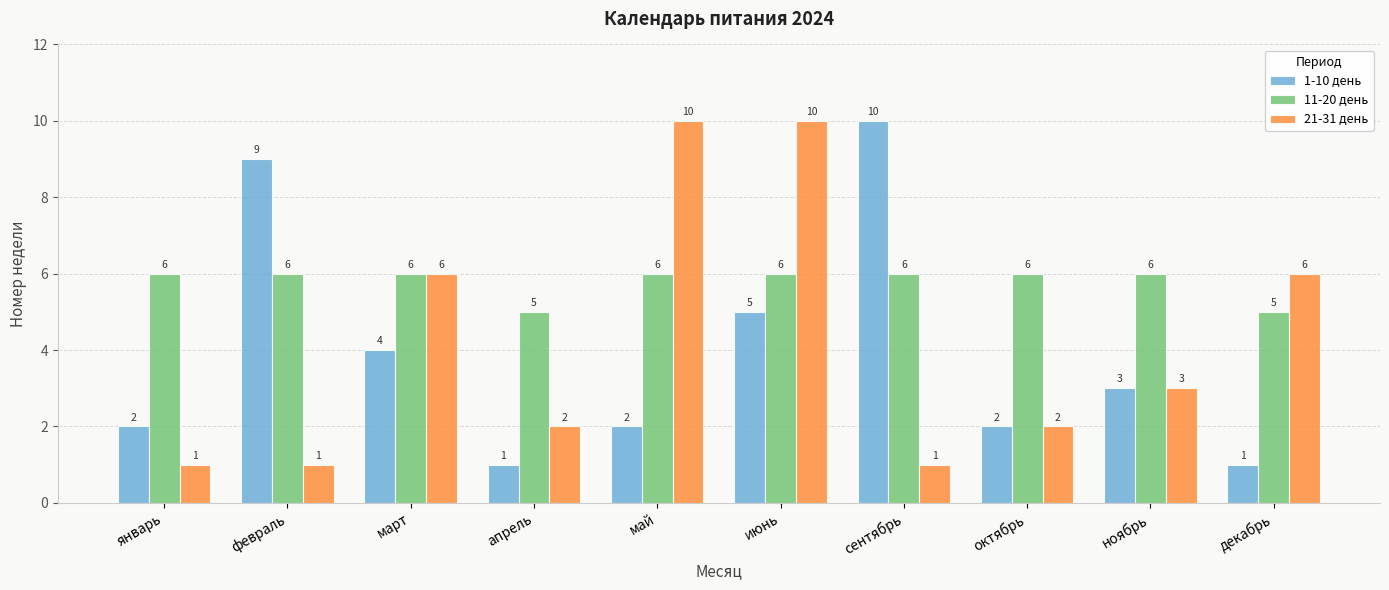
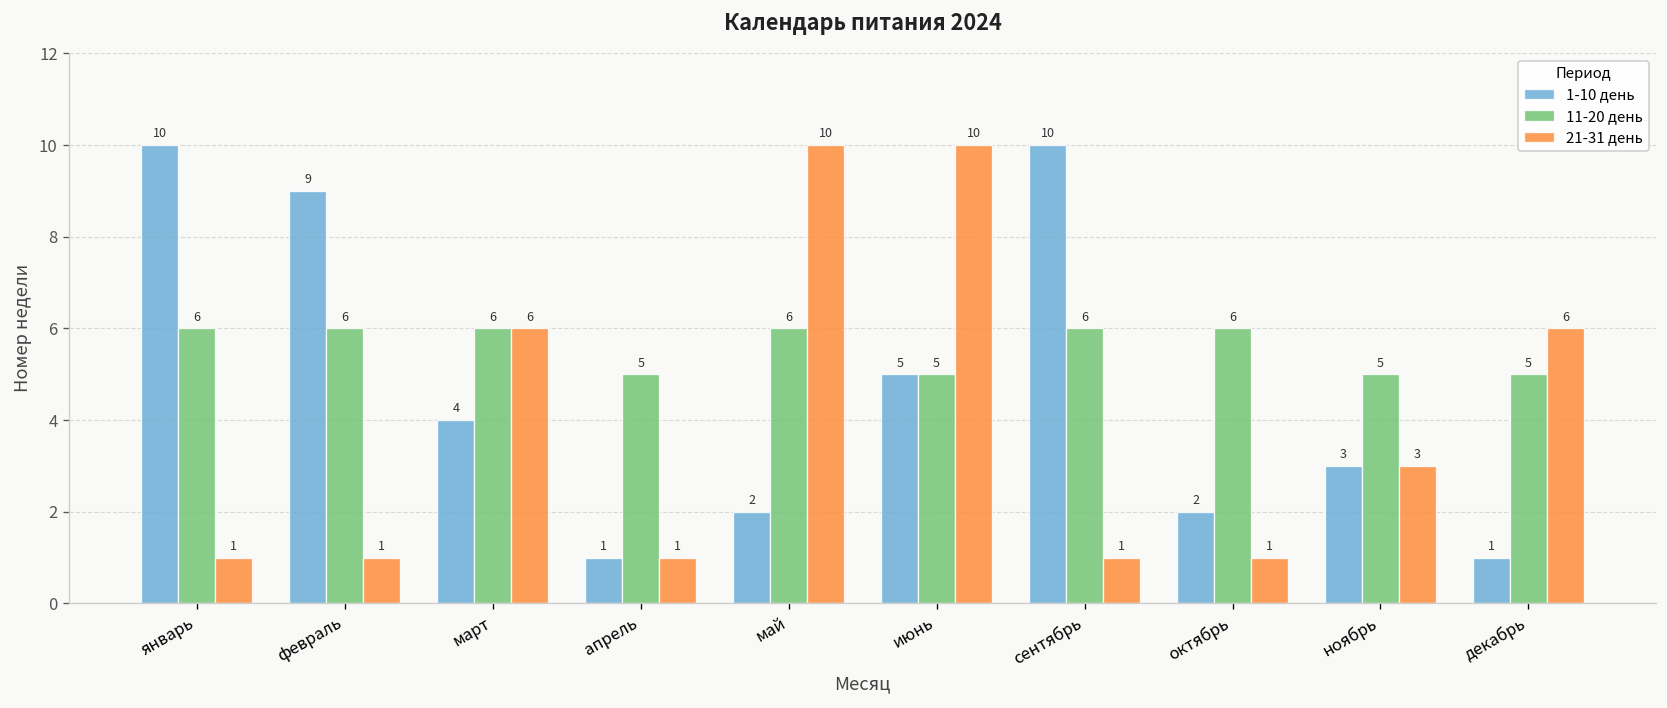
1-10 день, январь: 2 -> 10
21-31 день, апрель: 2 -> 1
11-20 день, июнь: 6 -> 5
21-31 день, октябрь: 2 -> 1
11-20 день, ноябрь: 6 -> 5
